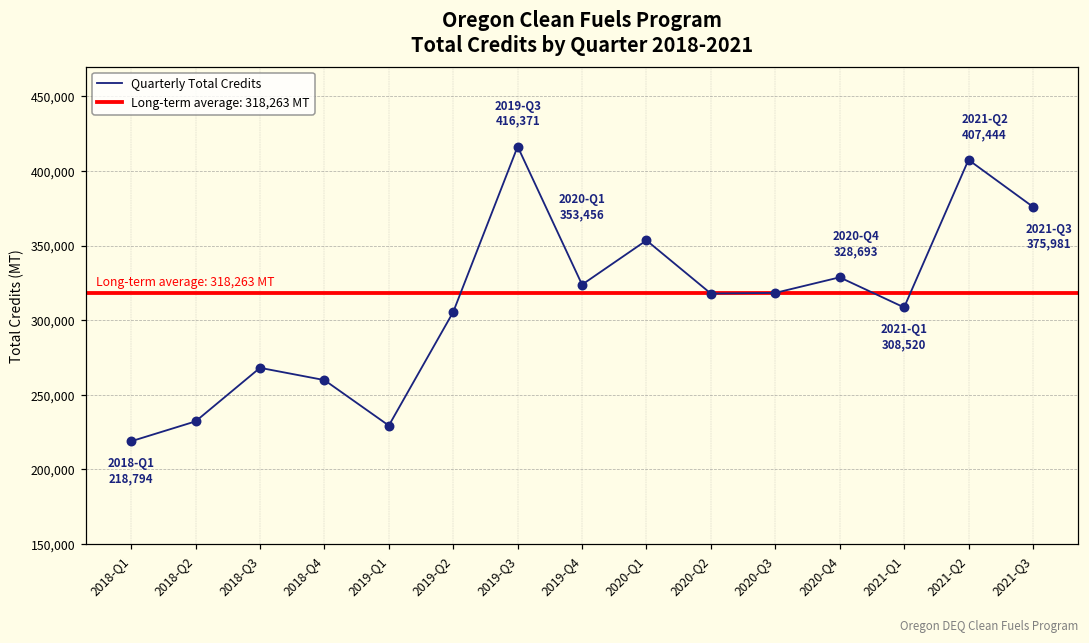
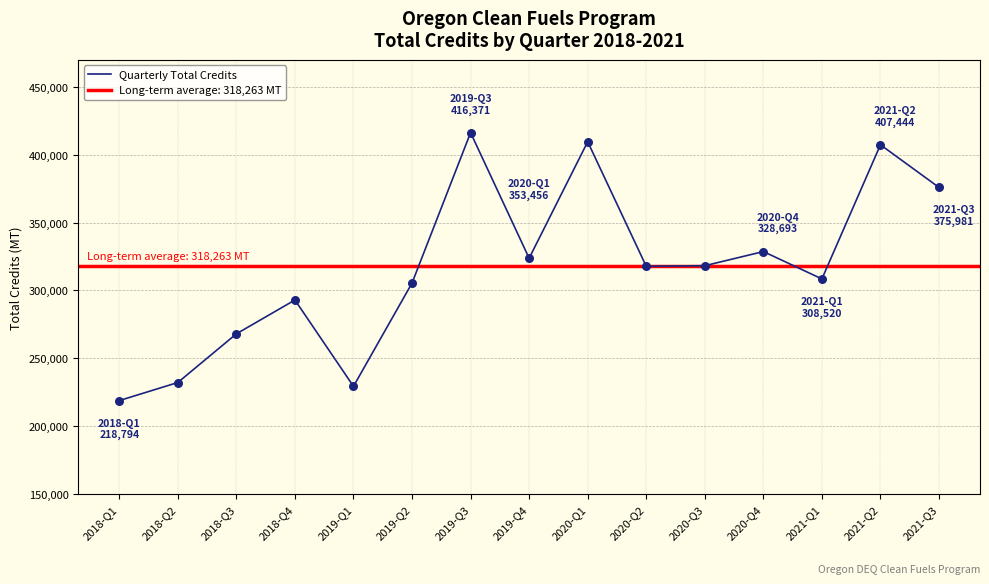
2018-Q4: 260,000 -> 293,000
2020-Q1: 353,000 -> 410,000
